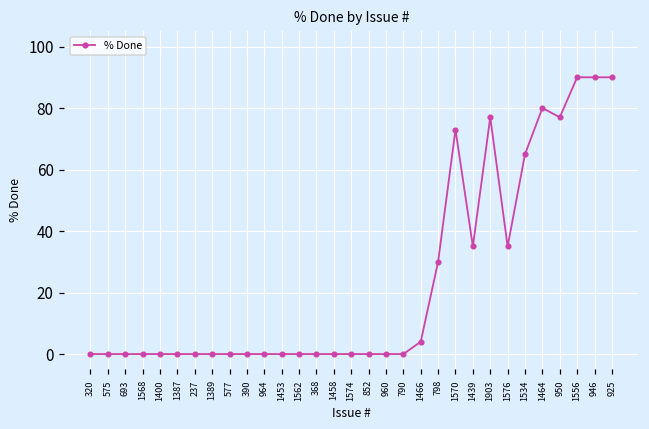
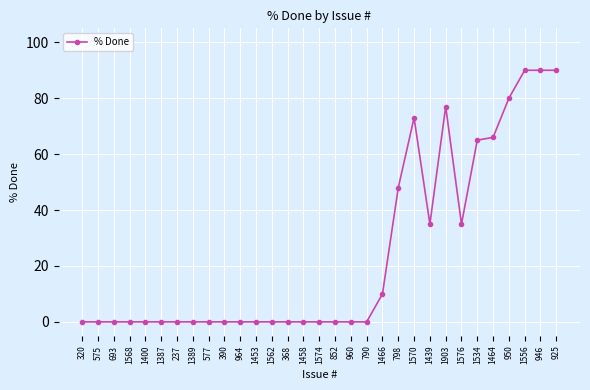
1466: 4 -> 10
798: 30 -> 48
1464: 80 -> 66
950: 77 -> 80
